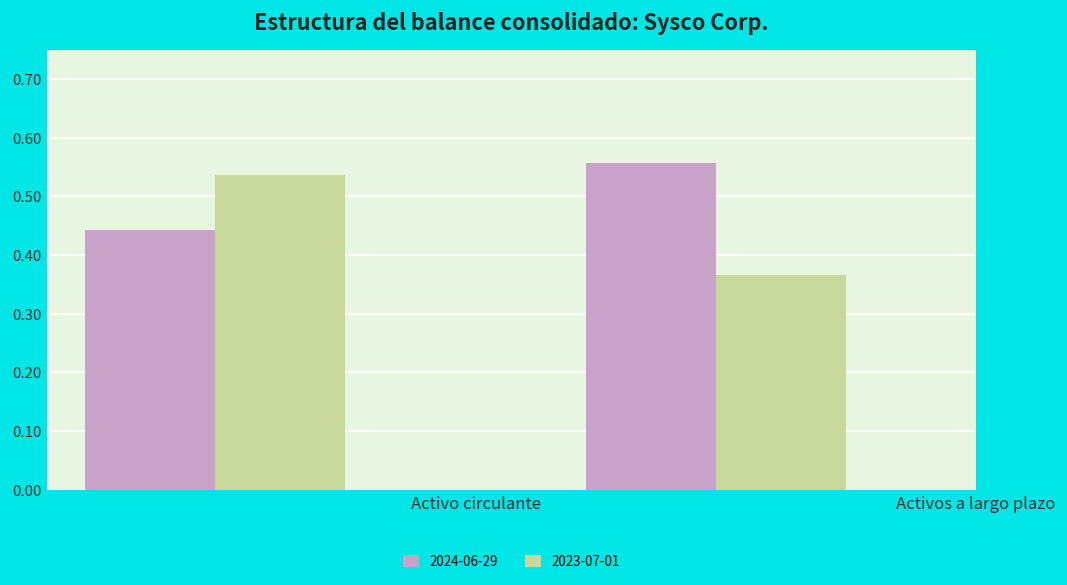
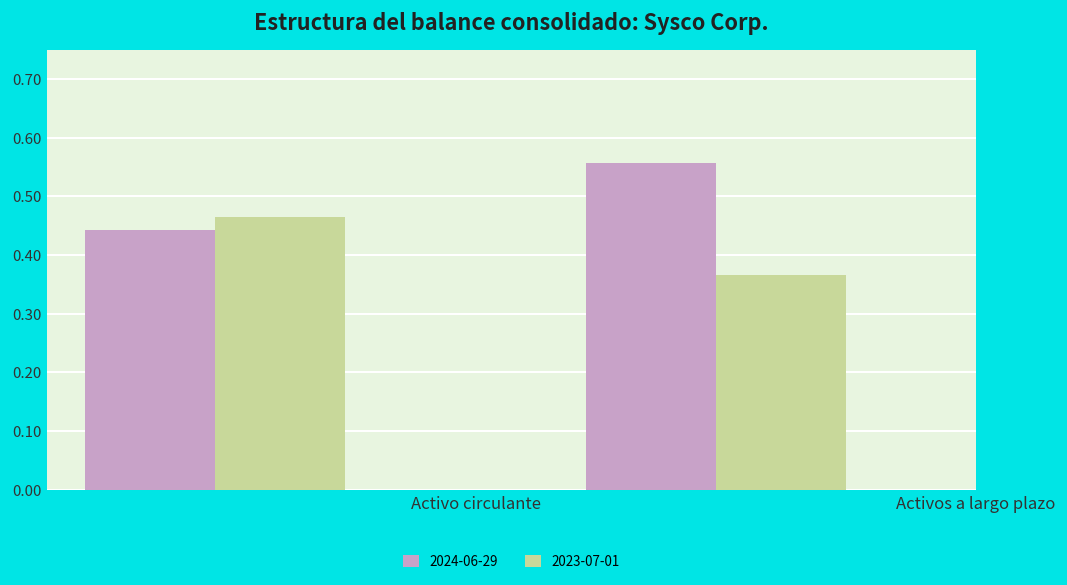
2023-07-01, Activo circulante: 0.54 -> 0.46
